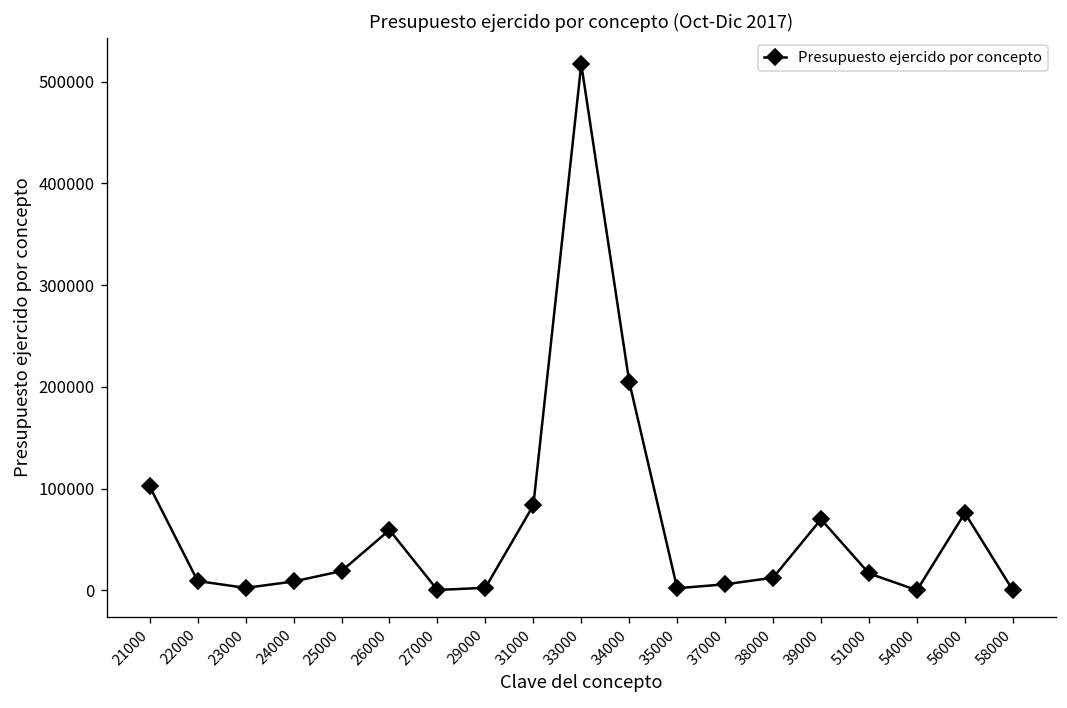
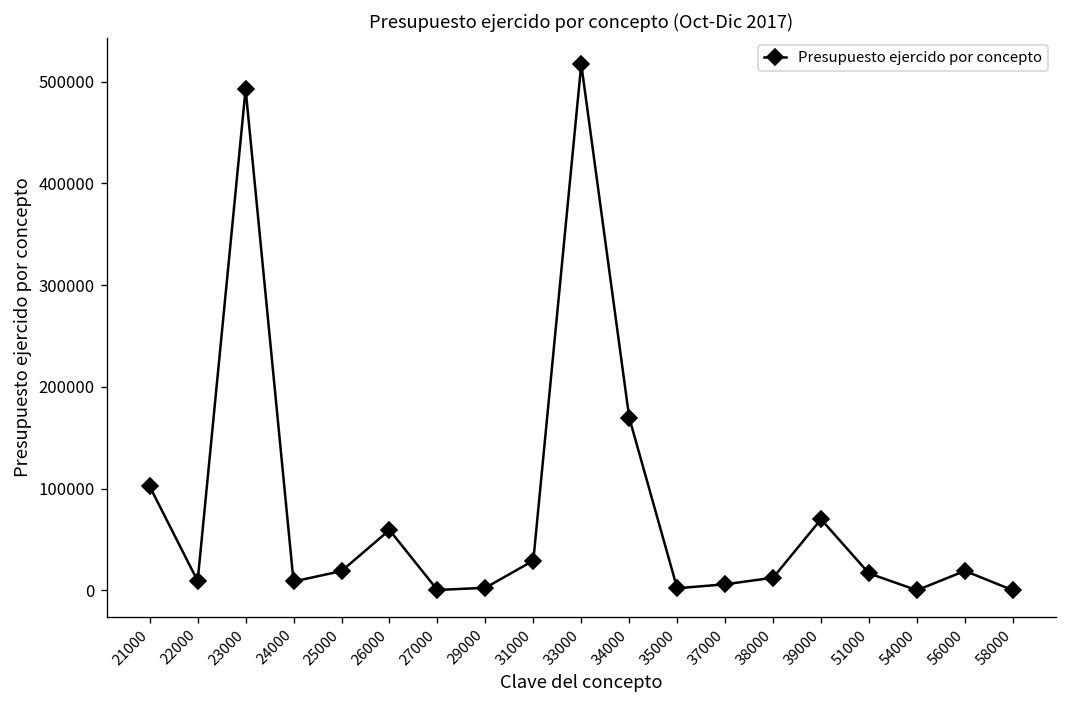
23000: 0 -> 490000
31000: 80000 -> 30000
34000: 200000 -> 170000
56000: 80000 -> 20000
